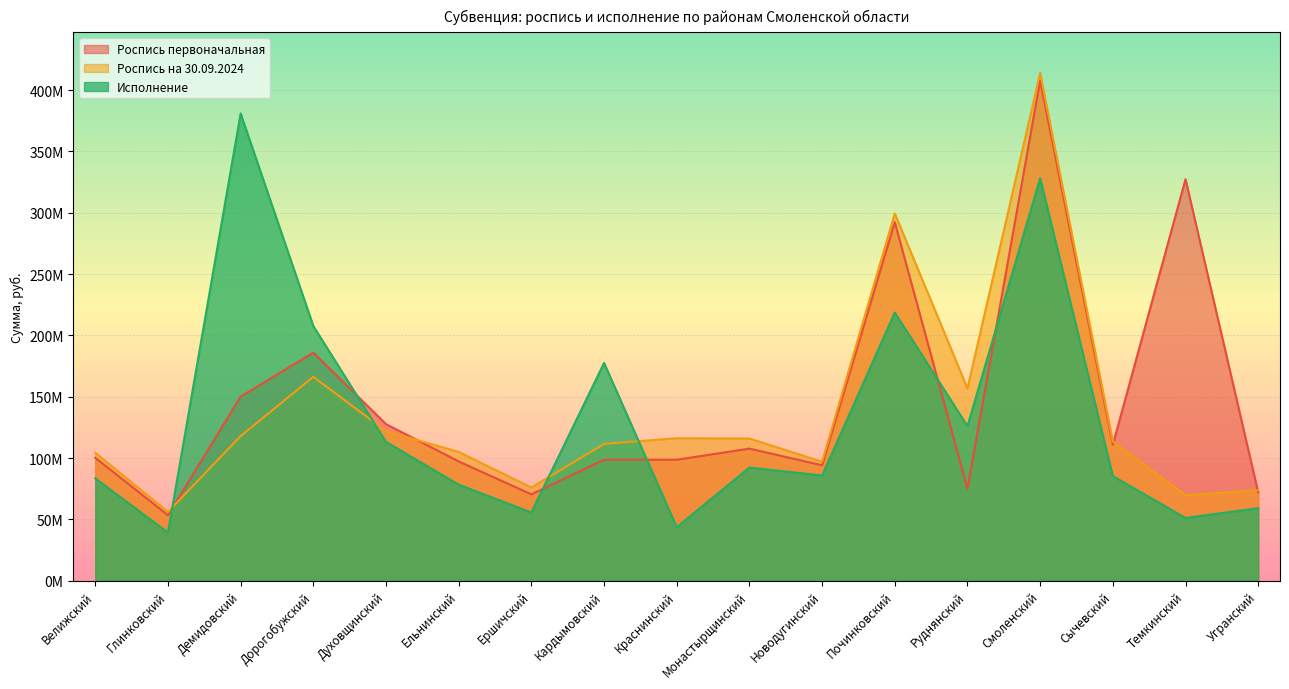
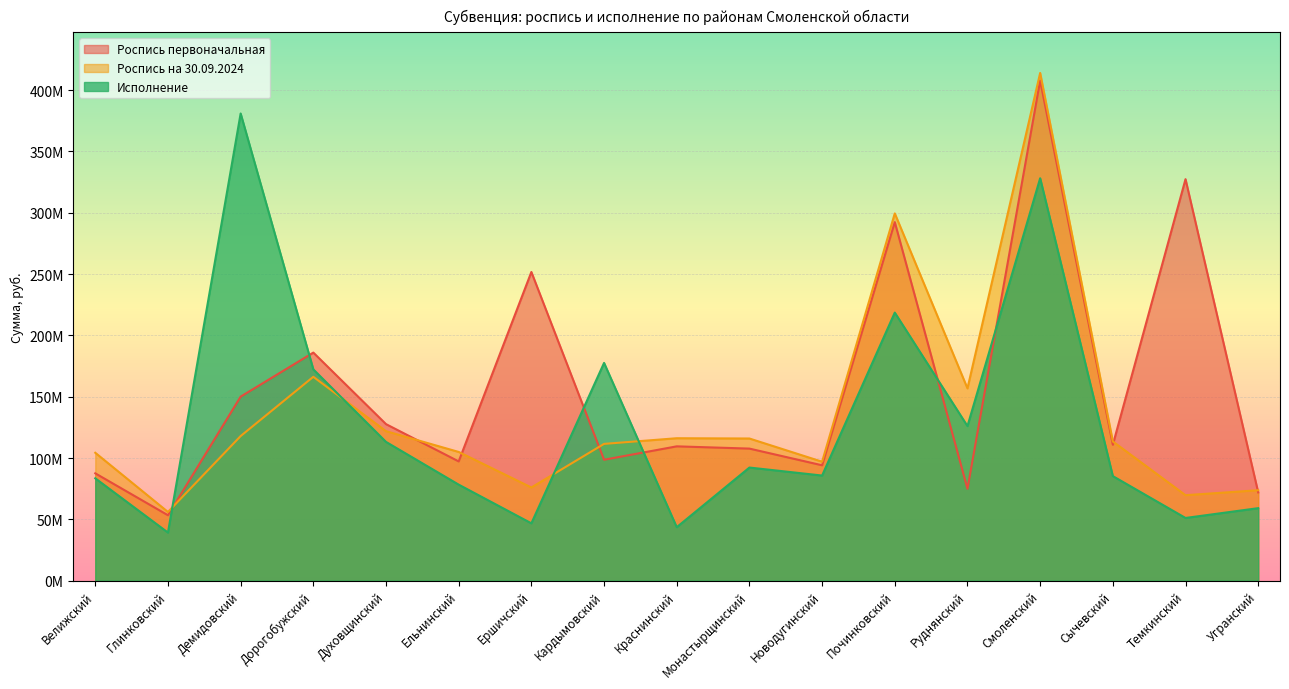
Роспись первоначальная, Велижский: 100000000 -> 88000000
Исполнение, Дорогобужский: 208000000 -> 172000000
Роспись первоначальная, Ершичский: 70000000 -> 252000000
Исполнение, Ершичский: 56000000 -> 47000000
Роспись первоначальная, Краснинский: 99000000 -> 110000000
